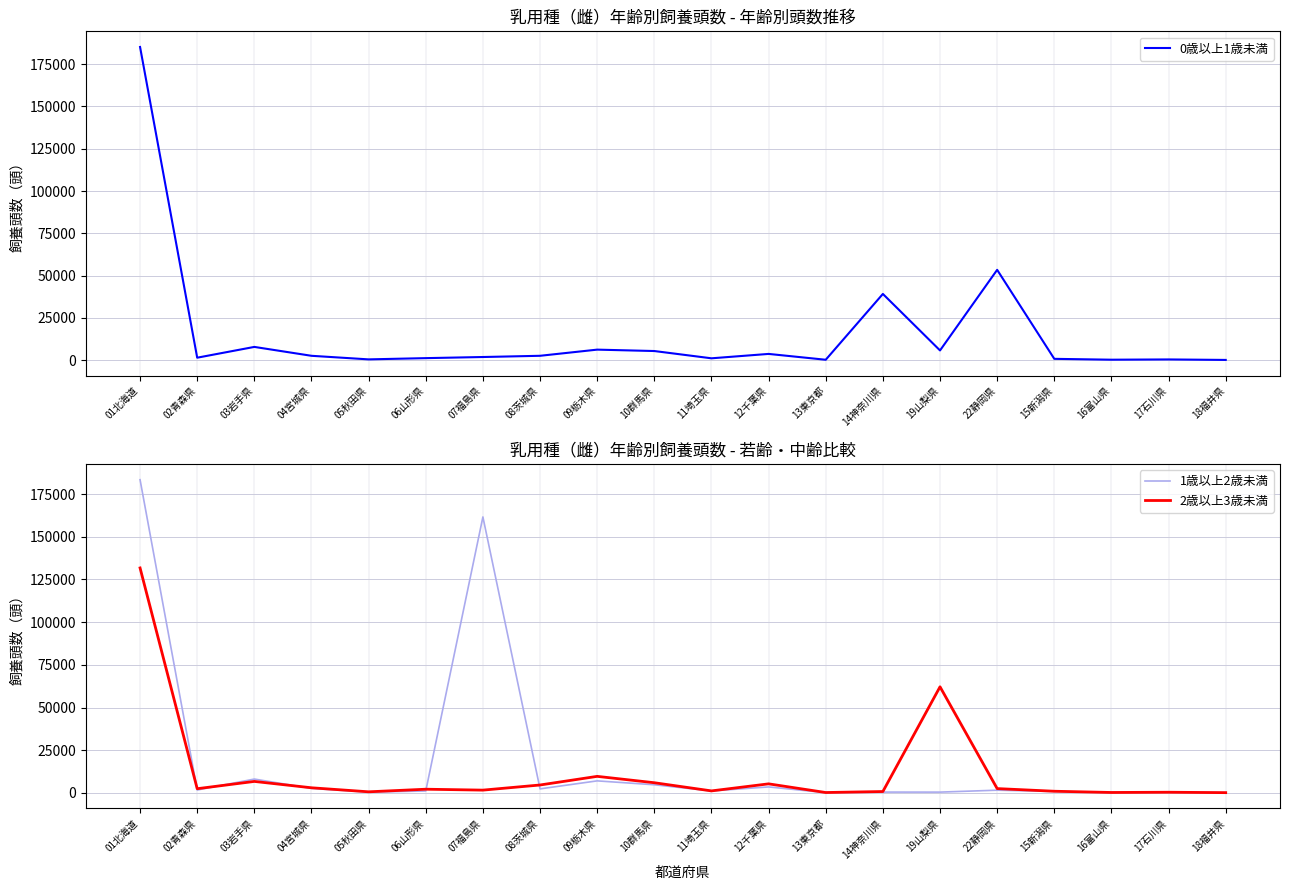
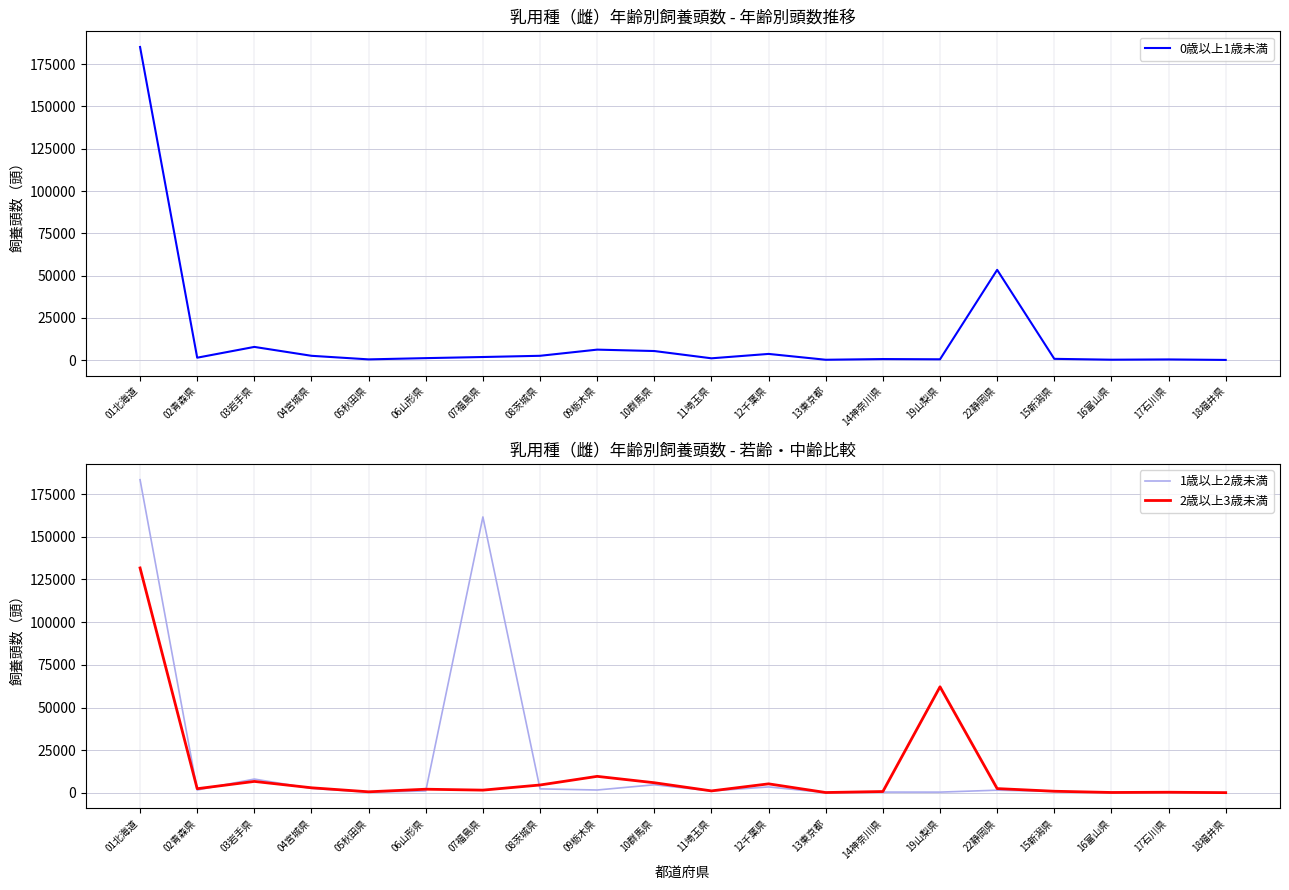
乳用種（雌）年齢別飼養頭数 - 年齢別頭数推移, 14神奈川県: 39000 -> 1000
乳用種（雌）年齢別飼養頭数 - 年齢別頭数推移, 19山梨県: 6000 -> 1000
乳用種（雌）年齢別飼養頭数 - 若齢・中齢比較, 1歳以上2歳未満, 09栃木県: 7000 -> 2000
